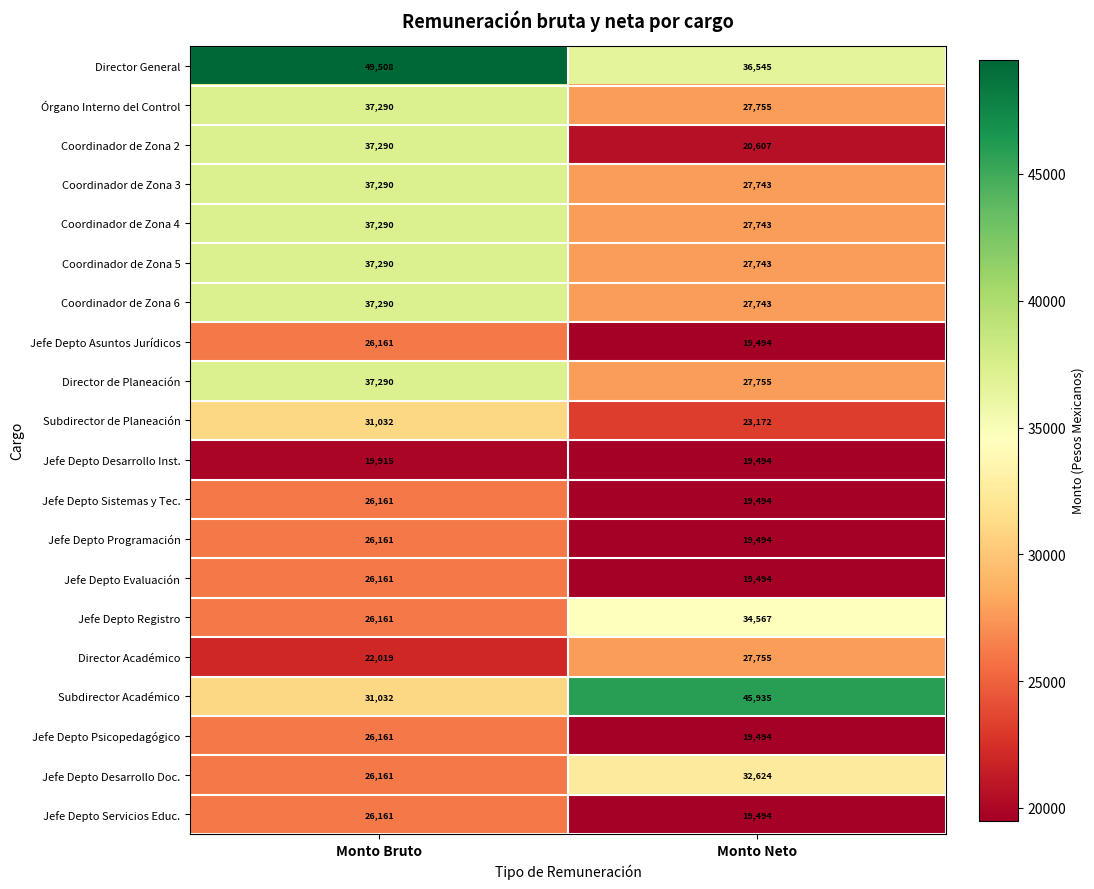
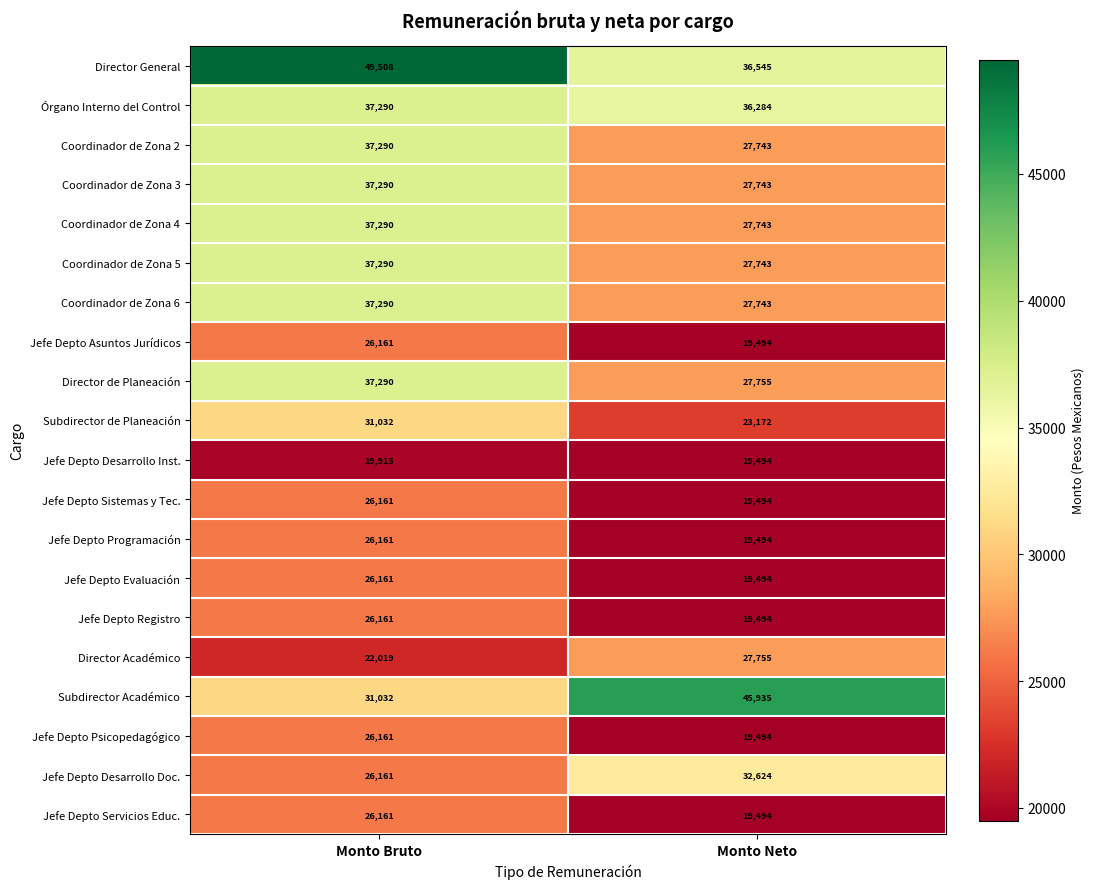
Órgano Interno del Control, Monto Neto: 27,755 -> 36,284
Coordinador de Zona 2, Monto Neto: 20,607 -> 27,743
Jefe Depto Registro, Monto Neto: 34,567 -> 19,494
